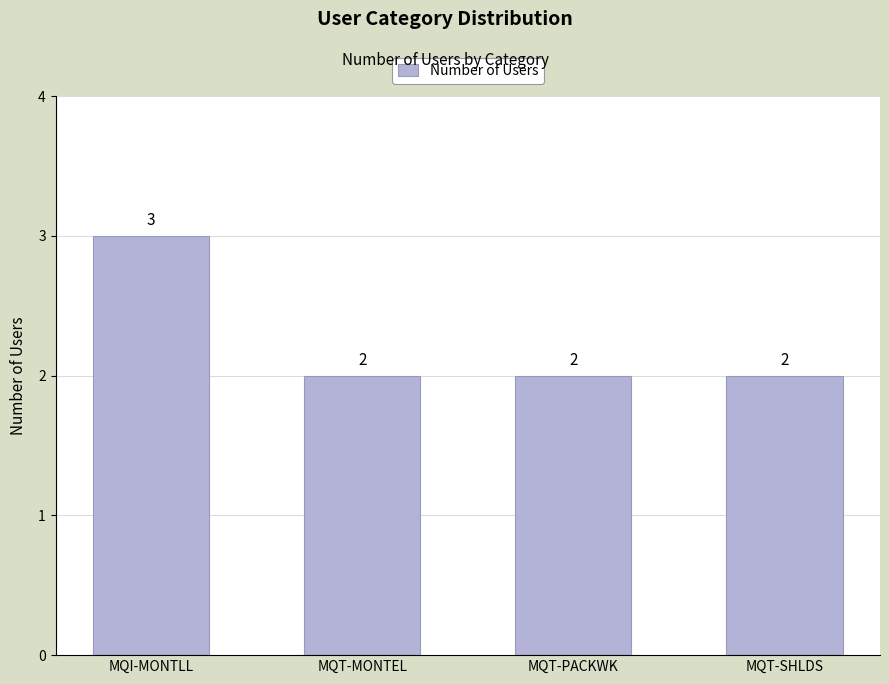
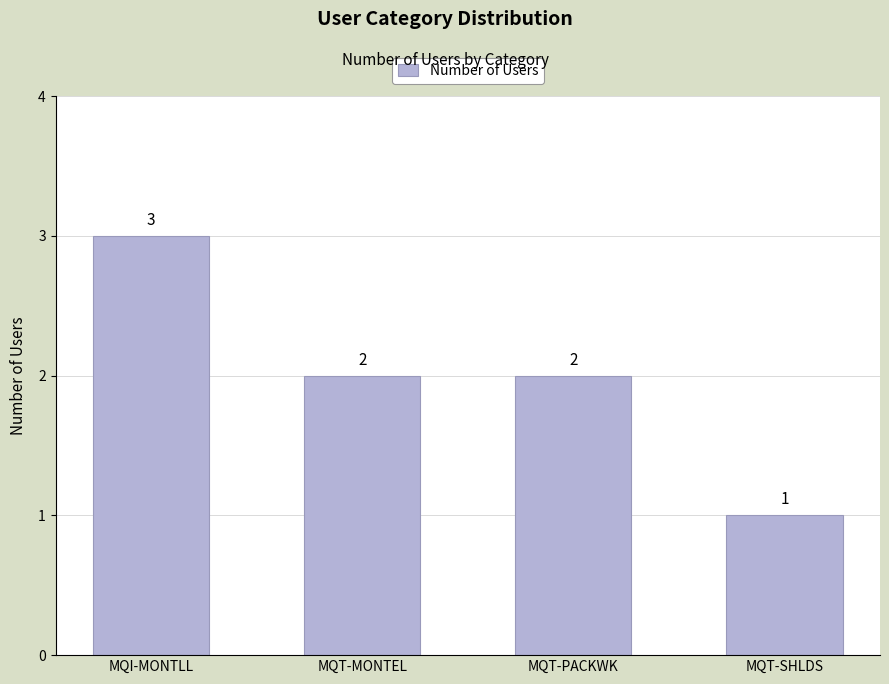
MQT-SHLDS: 2 -> 1
